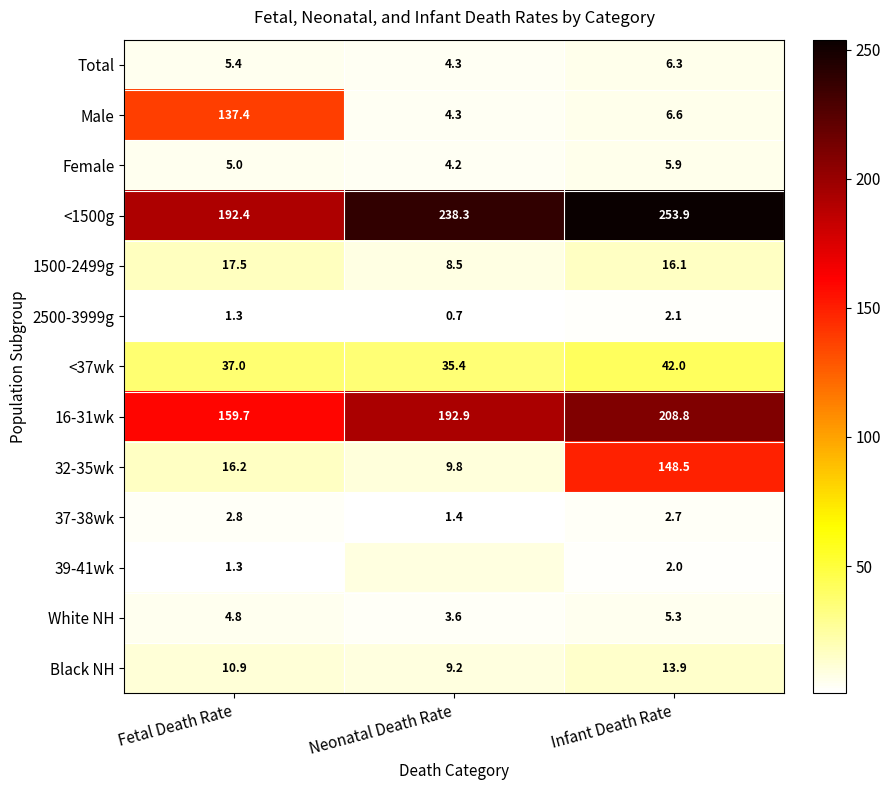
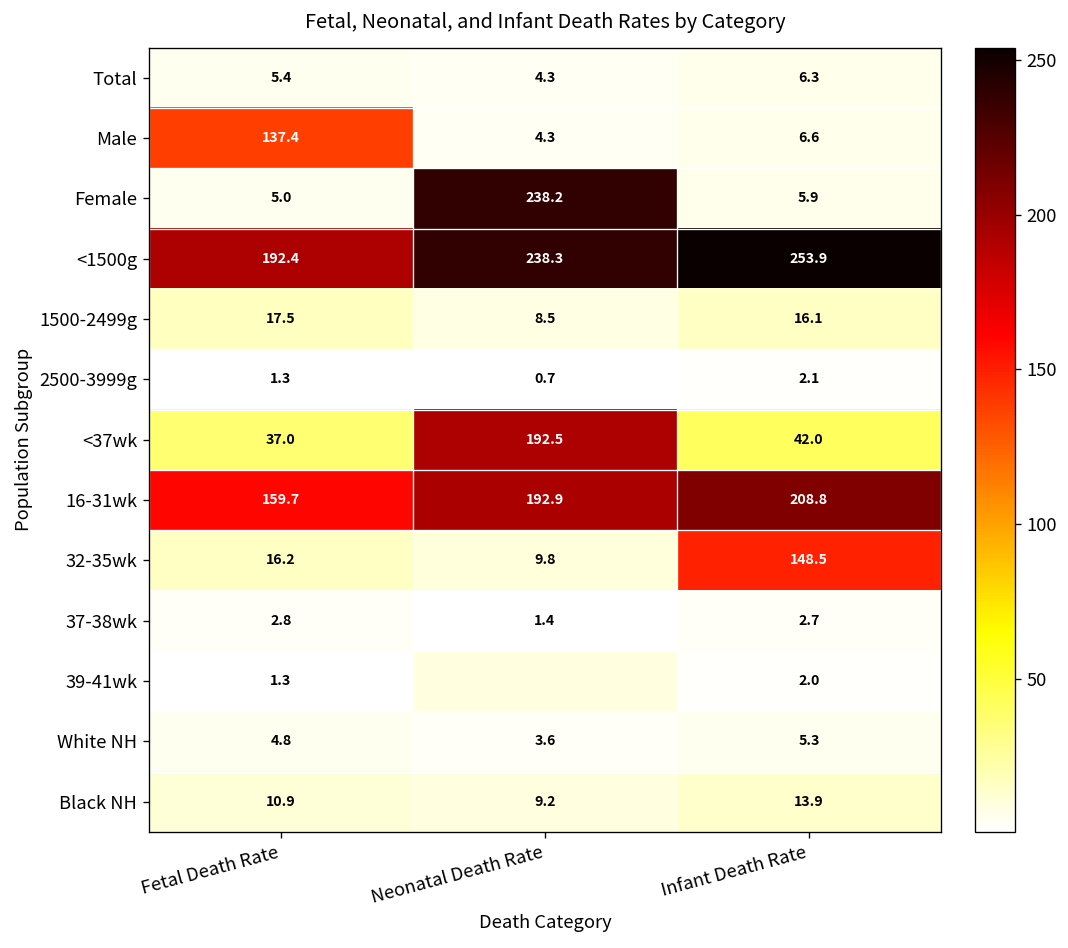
Female, Neonatal Death Rate: 4.2 -> 238.2
<37wk, Neonatal Death Rate: 35.4 -> 192.5
